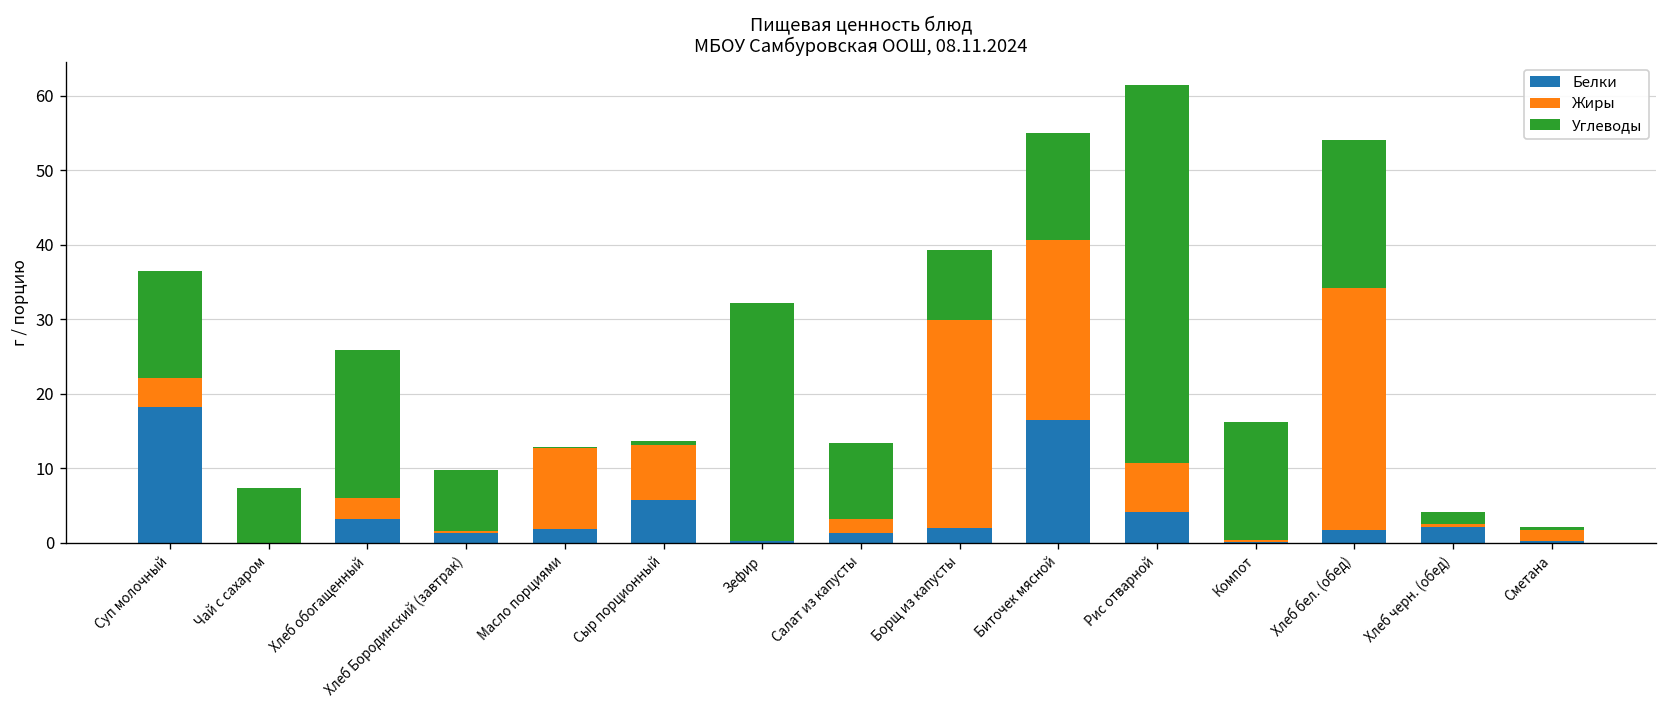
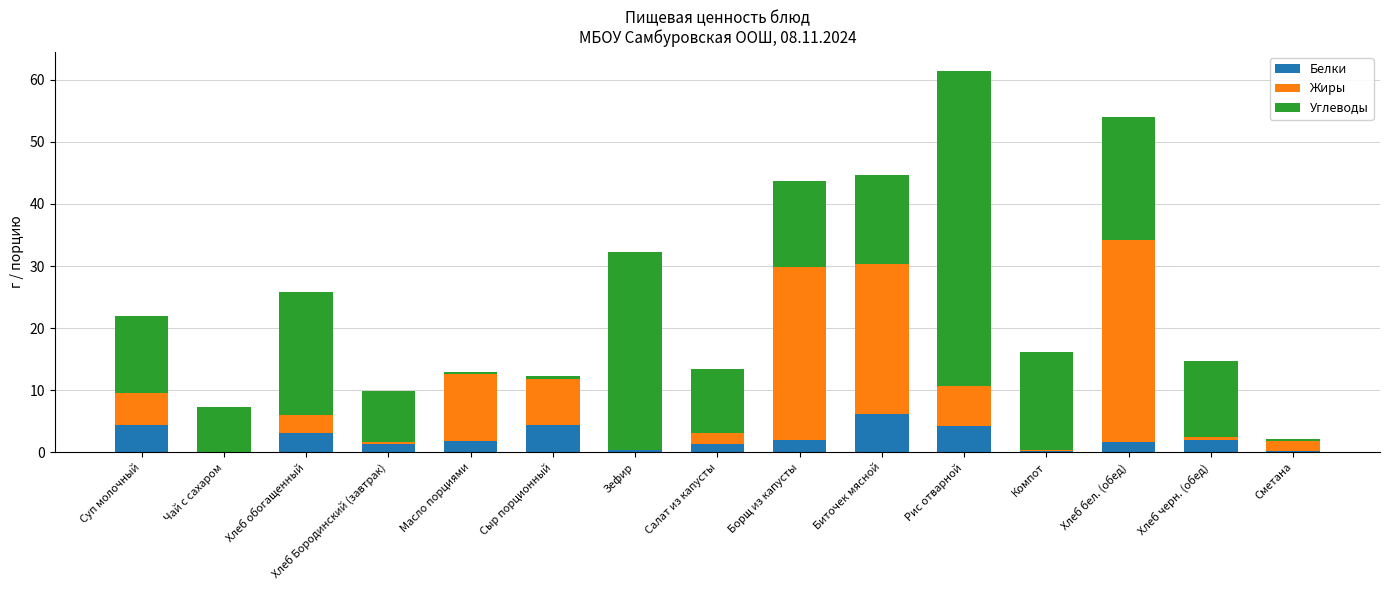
Белки, Суп молочный: 18 -> 4
Жиры, Суп молочный: 4 -> 5
Углеводы, Суп молочный: 14 -> 12
Белки, Сыр порционный: 6 -> 4
Углеводы, Борщ из капусты: 9 -> 14
Белки, Биточек мясной: 17 -> 6
Углеводы, Хлеб черн. (обед): 2 -> 12
